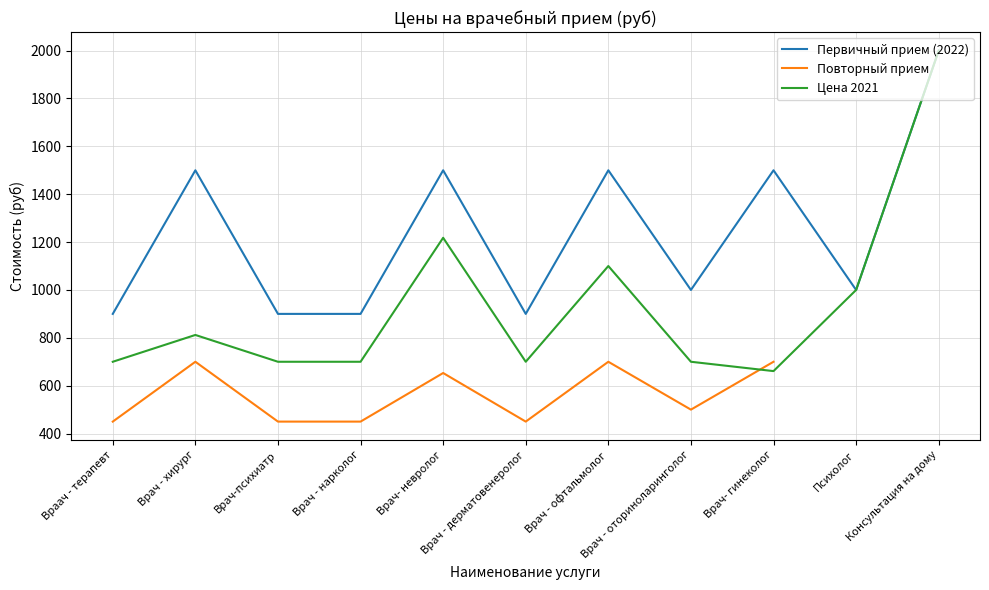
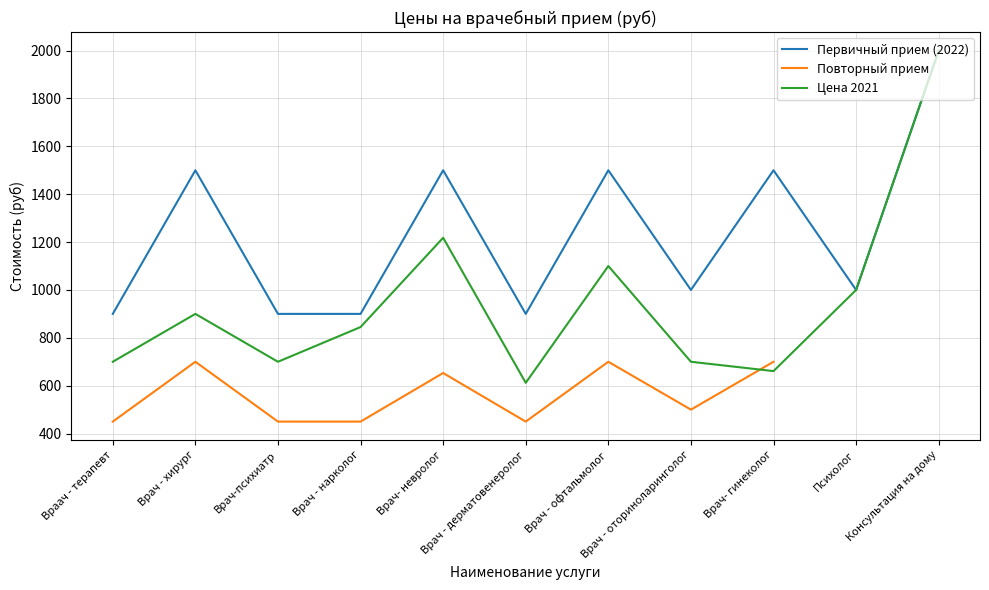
Цена 2021, Врач - хирург: 810 -> 900
Цена 2021, Врач - нарколог: 700 -> 850
Цена 2021, Врач - дерматовенеролог: 700 -> 610
